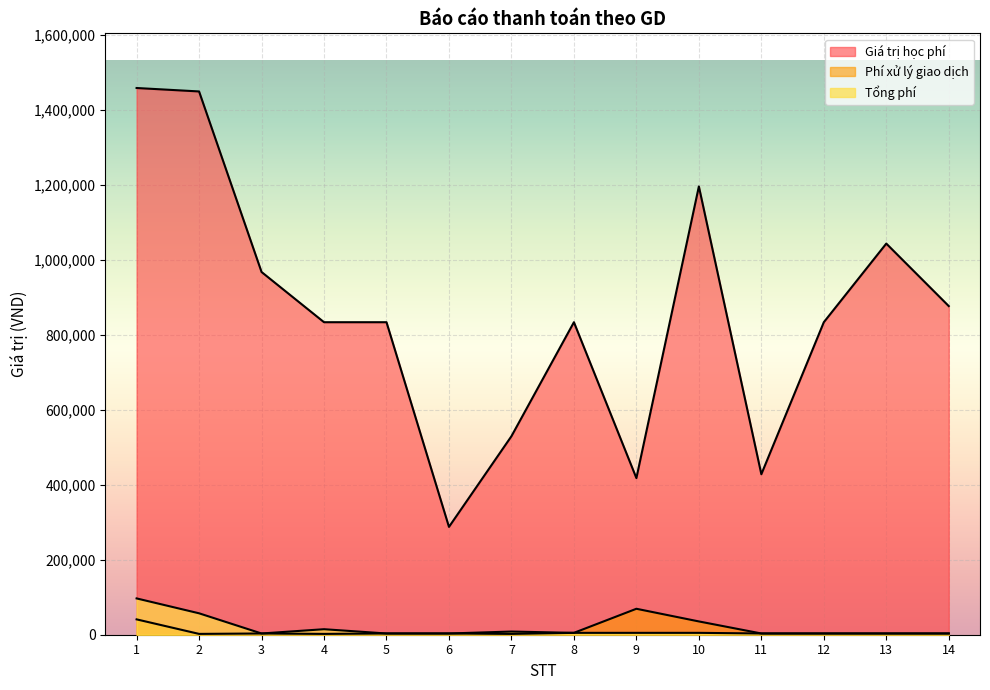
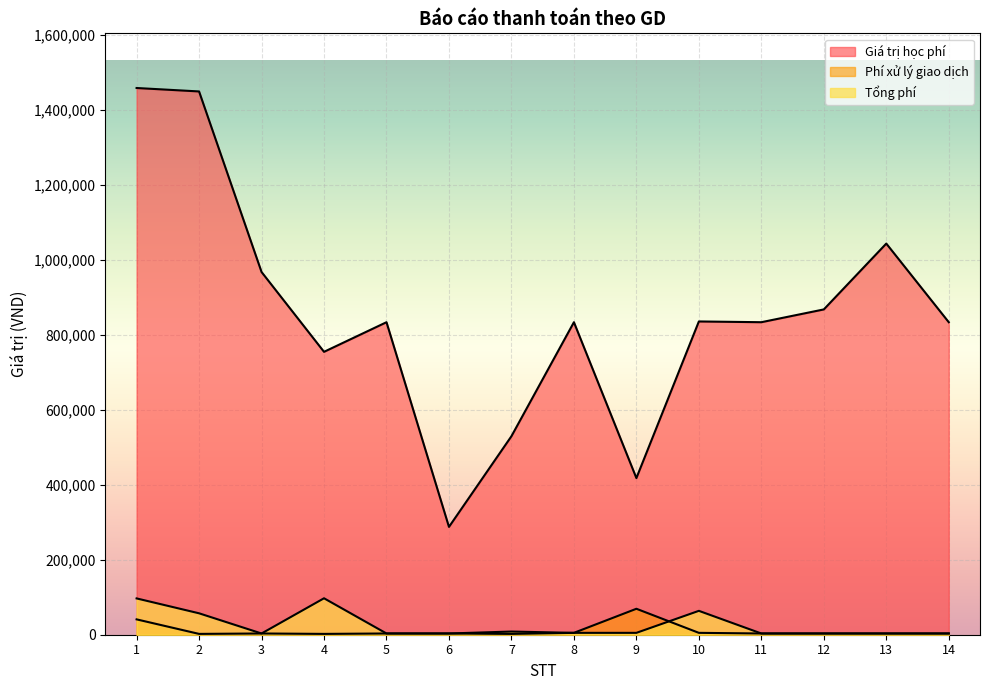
Giá trị học phí, 4: 830,000 -> 750,000
Tổng phí, 4: 10,000 -> 100,000
Giá trị học phí, 10: 1,200,000 -> 840,000
Phí xử lý giao dịch, 10: 40,000 -> 10,000
Tổng phí, 10: 10,000 -> 60,000
Giá trị học phí, 11: 430,000 -> 830,000
Giá trị học phí, 12: 830,000 -> 870,000
Giá trị học phí, 14: 880,000 -> 830,000
